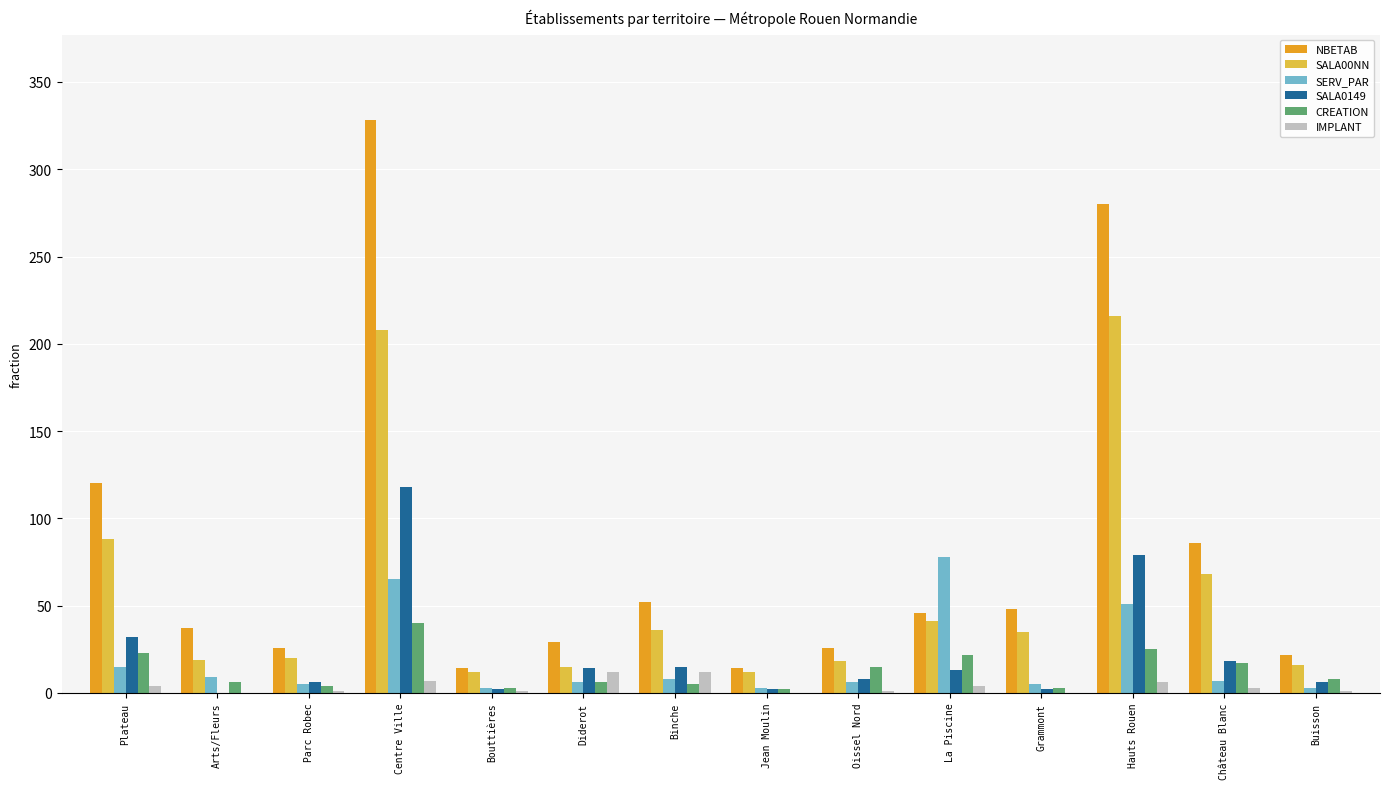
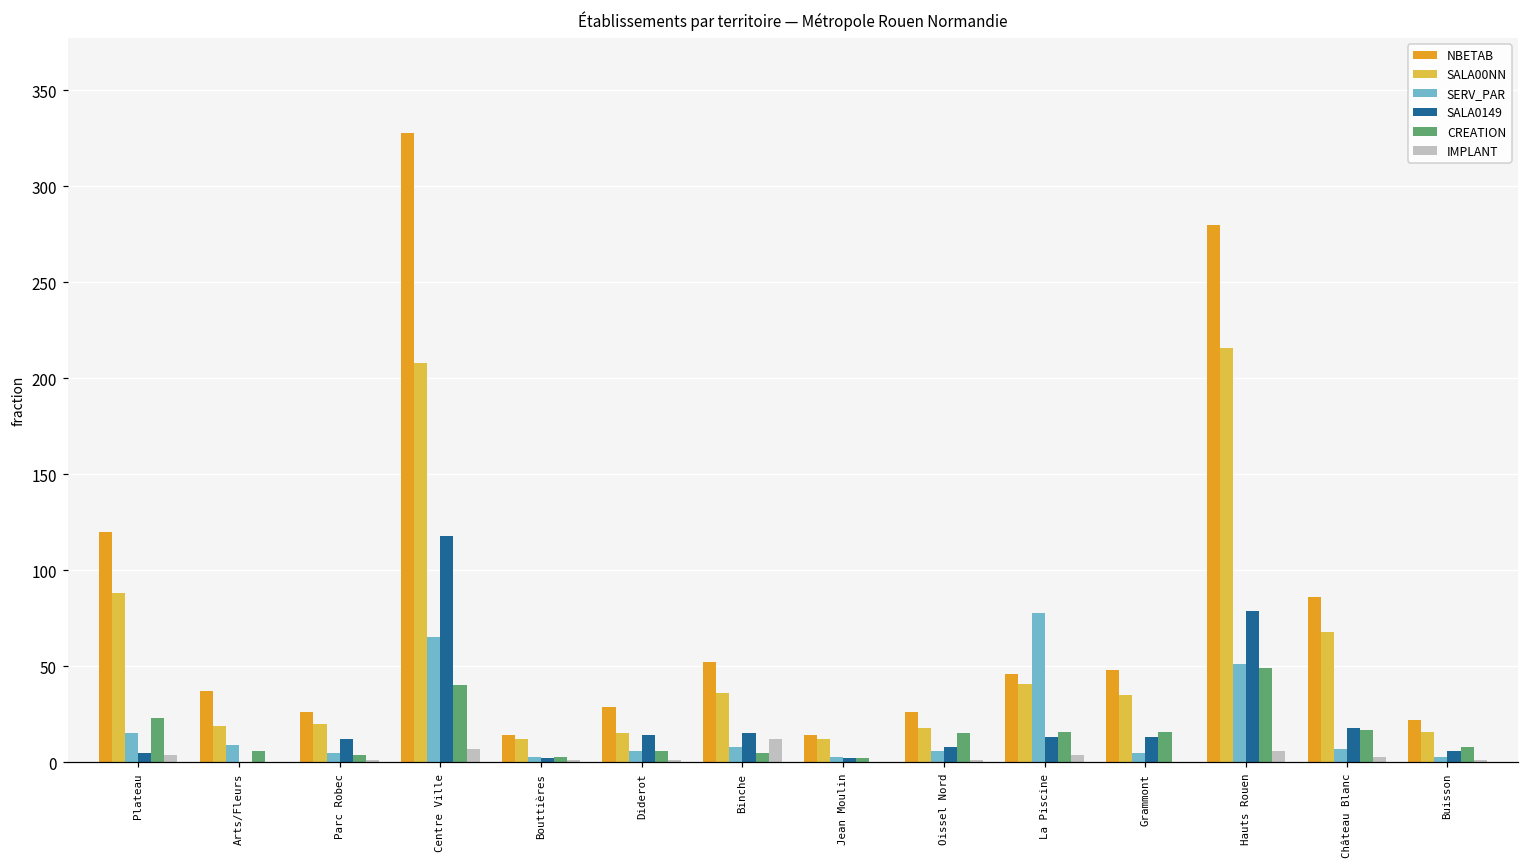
SALA0149, Plateau: 32 -> 5
SALA0149, Parc Robec: 6 -> 12
IMPLANT, Diderot: 12 -> 1
CREATION, La Piscine: 22 -> 16
SALA0149, Grammont: 2 -> 13
CREATION, Grammont: 3 -> 16
CREATION, Hauts Rouen: 25 -> 49
